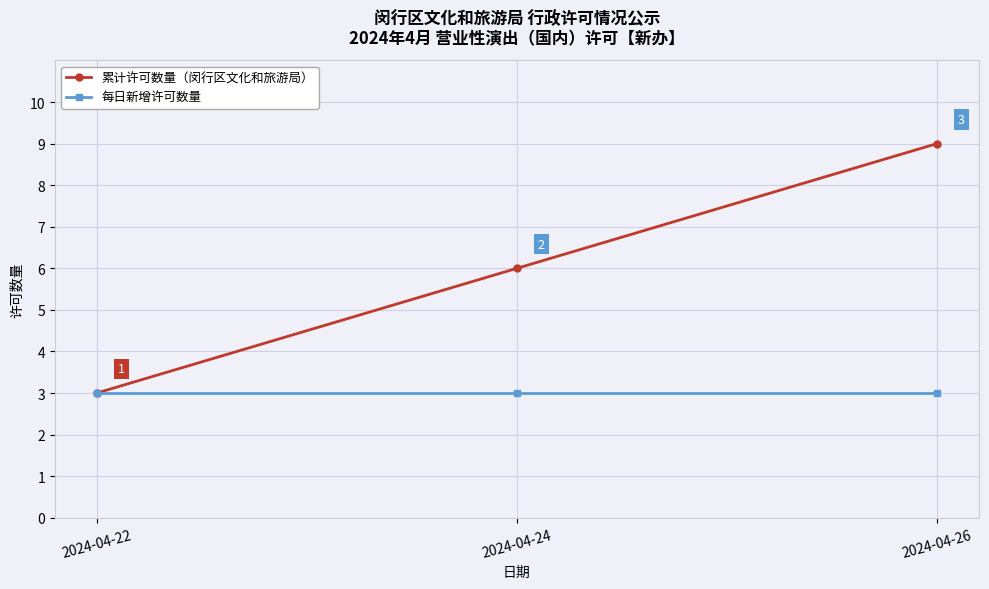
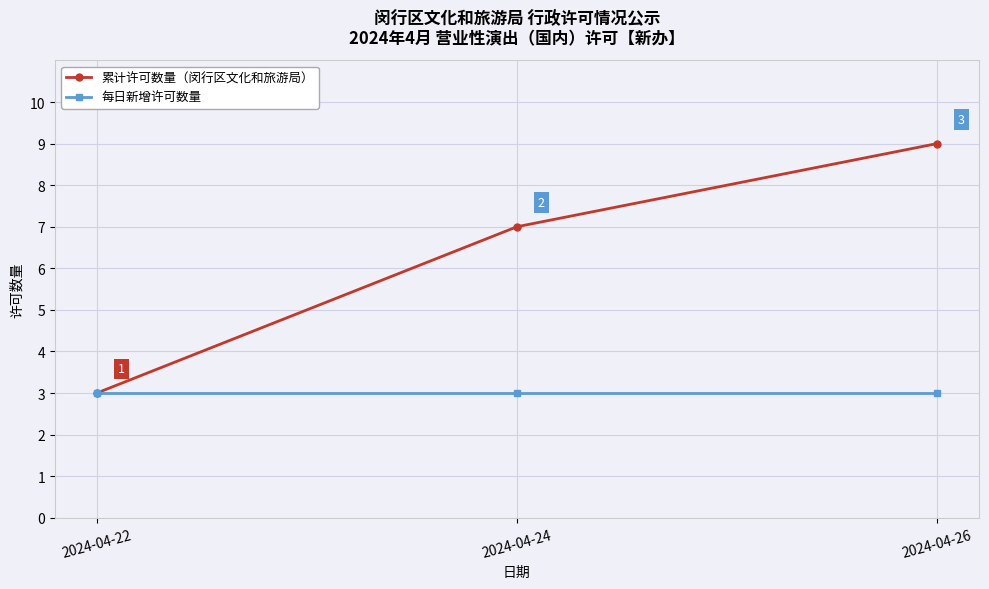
累计许可数量（闵行区文化和旅游局）, 2024-04-24: 6 -> 7
